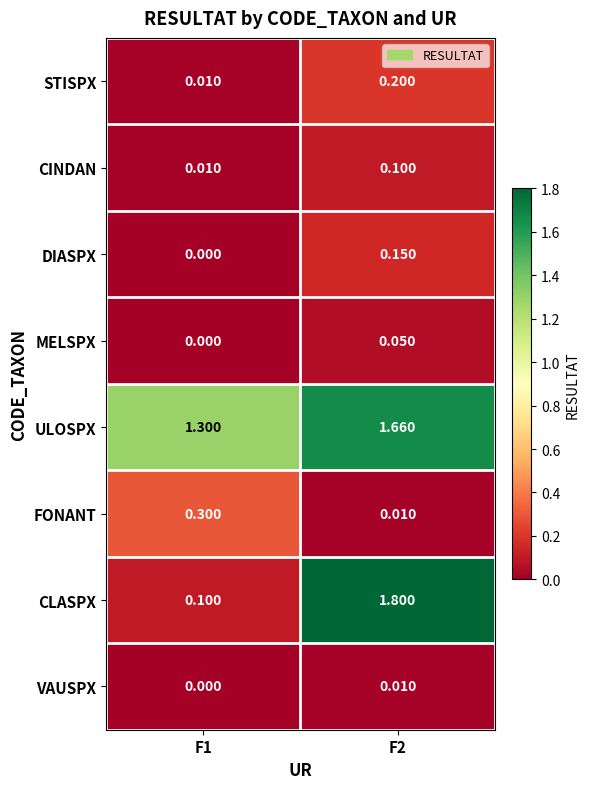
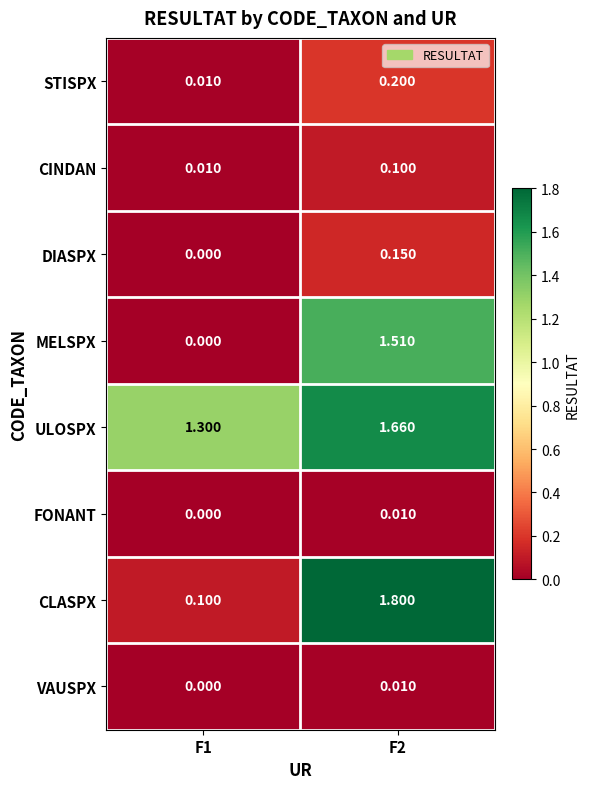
MELSPX, F2: 0.050 -> 1.510
FONANT, F1: 0.300 -> 0.000
